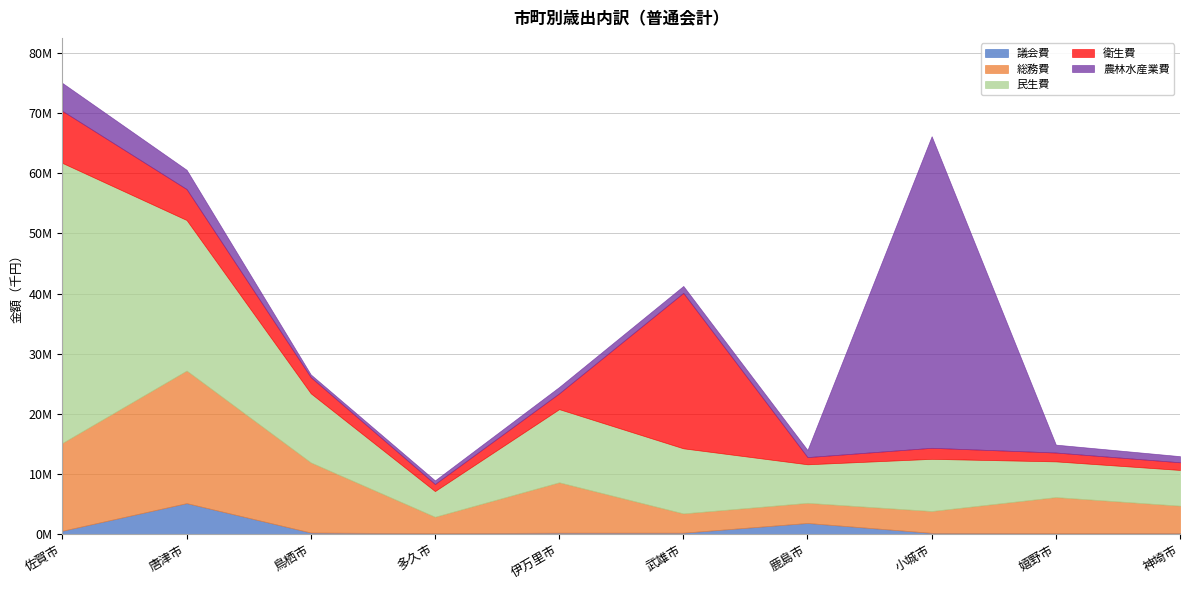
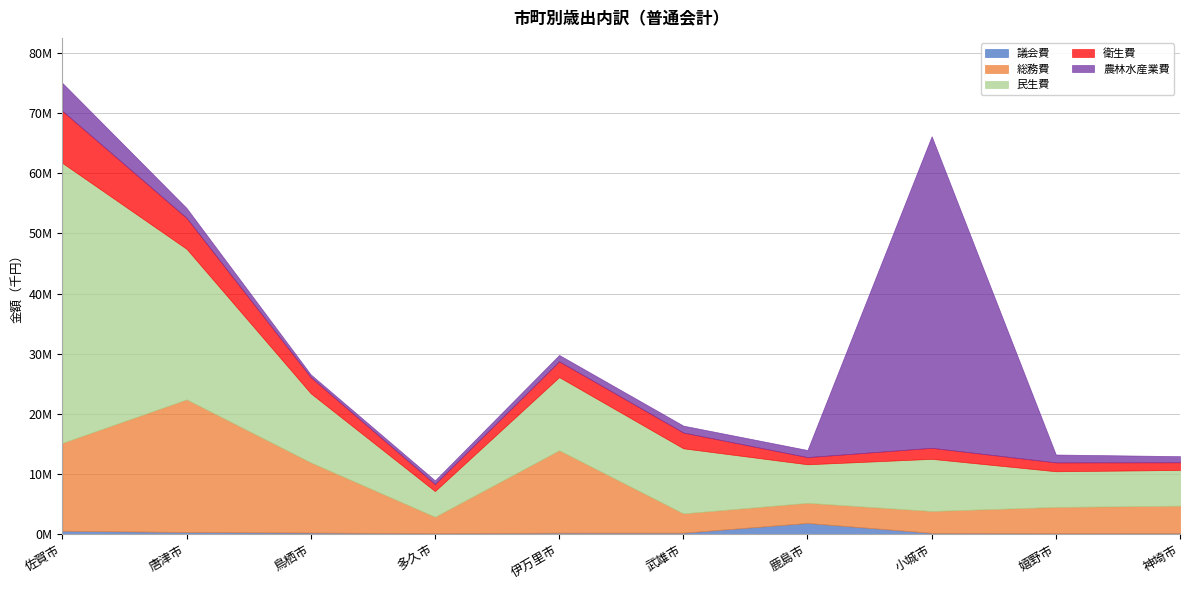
議会費, 唐津市: 5000000 -> 0
農林水産業費, 唐津市: 3000000 -> 2000000
総務費, 伊万里市: 8000000 -> 14000000
衛生費, 武雄市: 26000000 -> 3000000
総務費, 嬉野市: 6000000 -> 4000000
